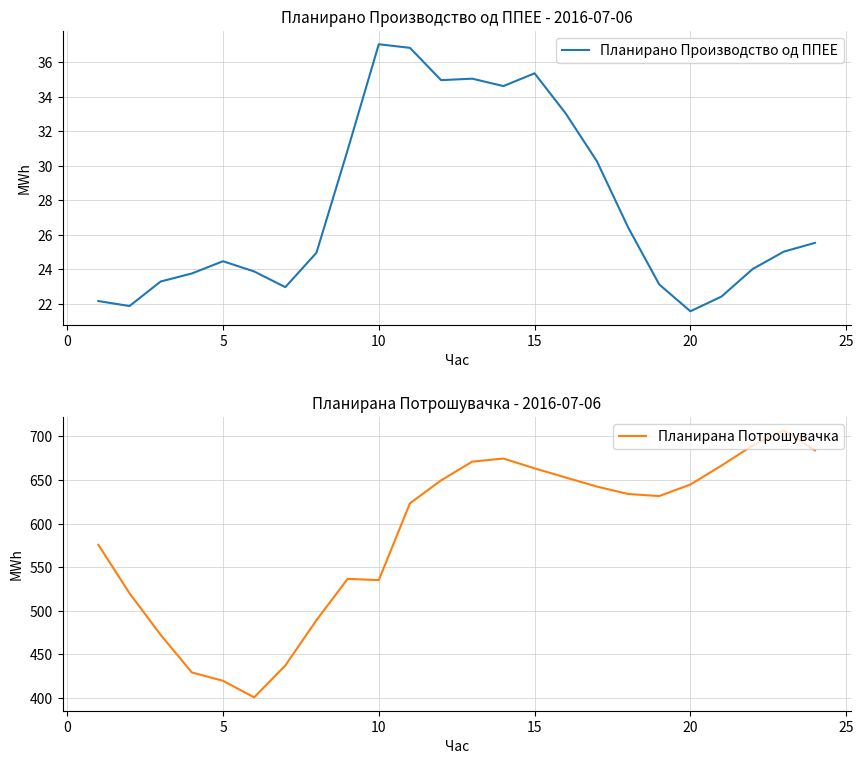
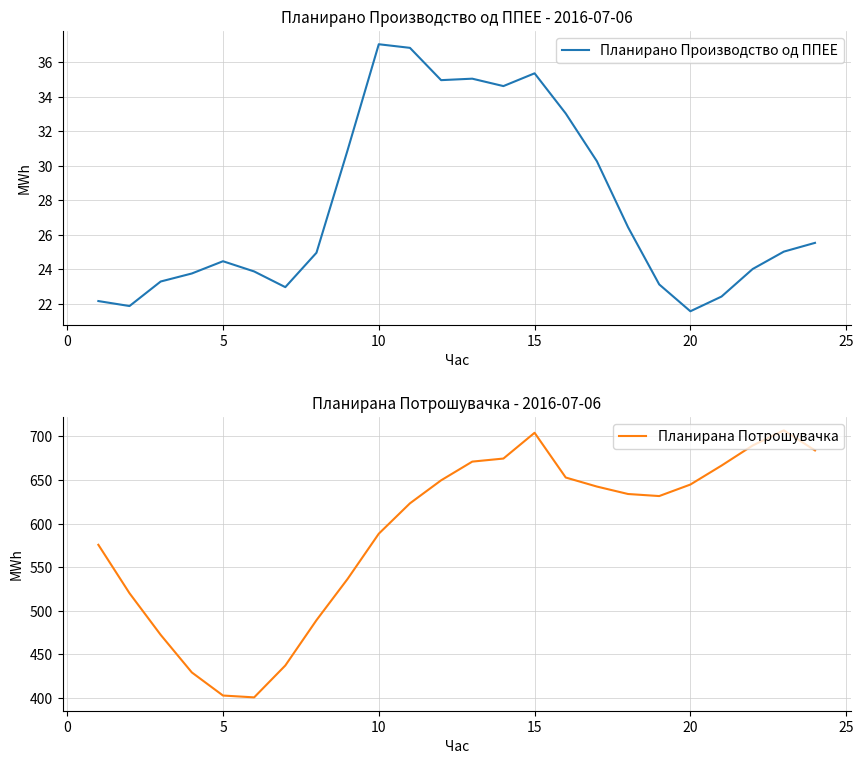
Планирана Потрошувачка - 2016-07-06, 5: 420 -> 400
Планирана Потрошувачка - 2016-07-06, 10: 540 -> 590
Планирана Потрошувачка - 2016-07-06, 15: 660 -> 700
